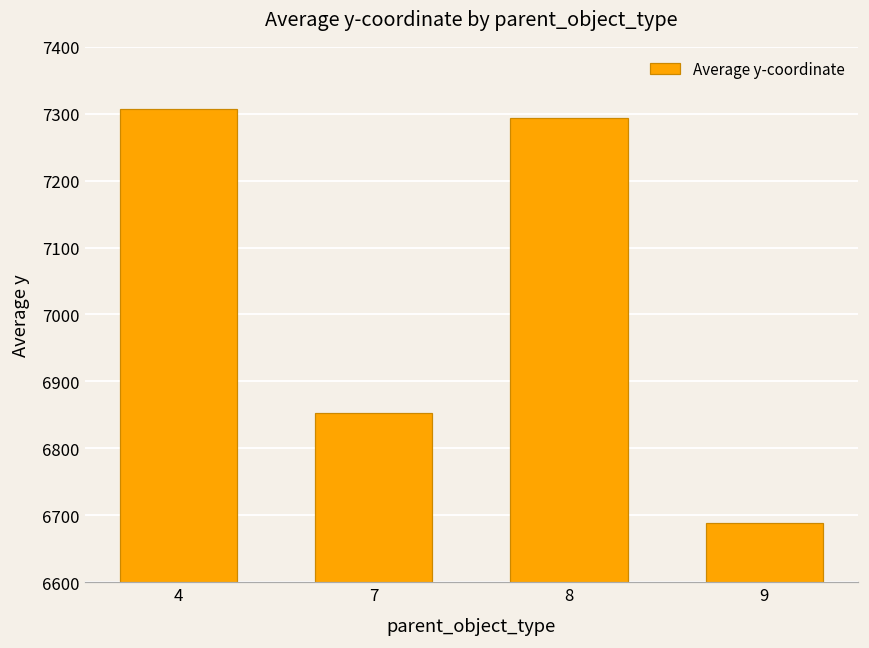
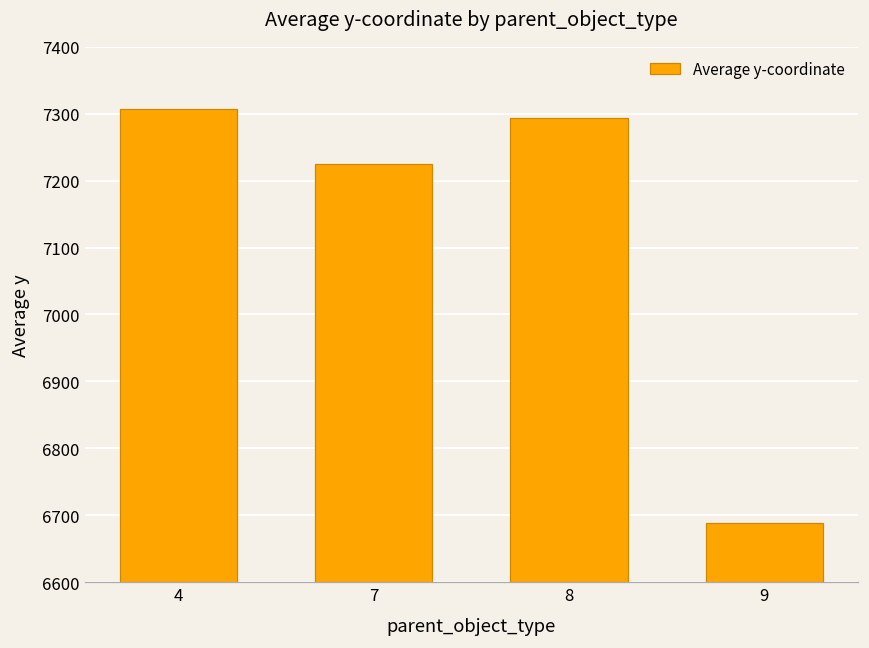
7: 6850 -> 7230
